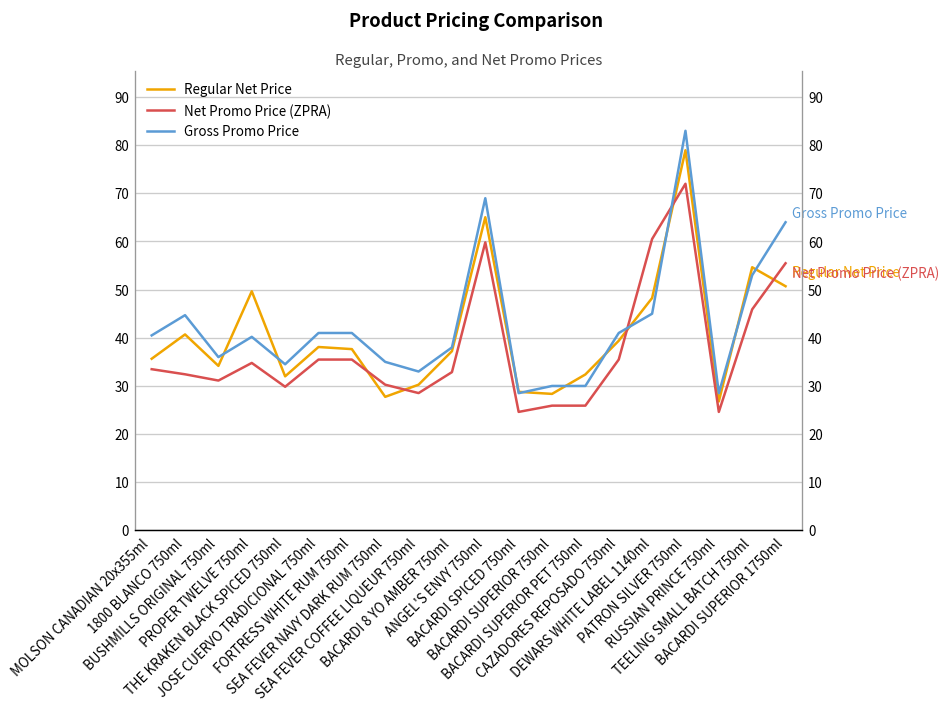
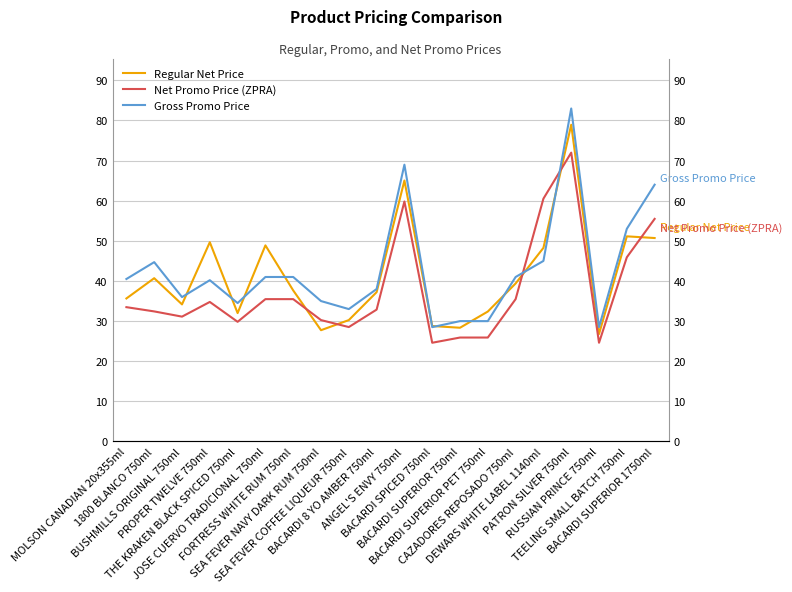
Regular Net Price, JOSE CUERVO TRADICIONAL 750ml: 38 -> 49
Regular Net Price, TEELING SMALL BATCH 750ml: 55 -> 51
